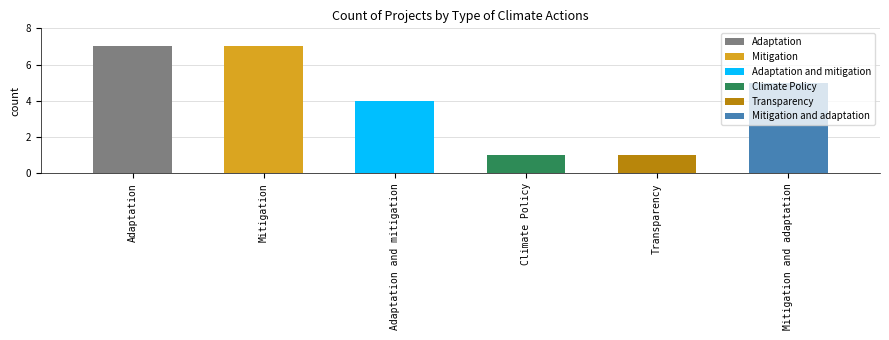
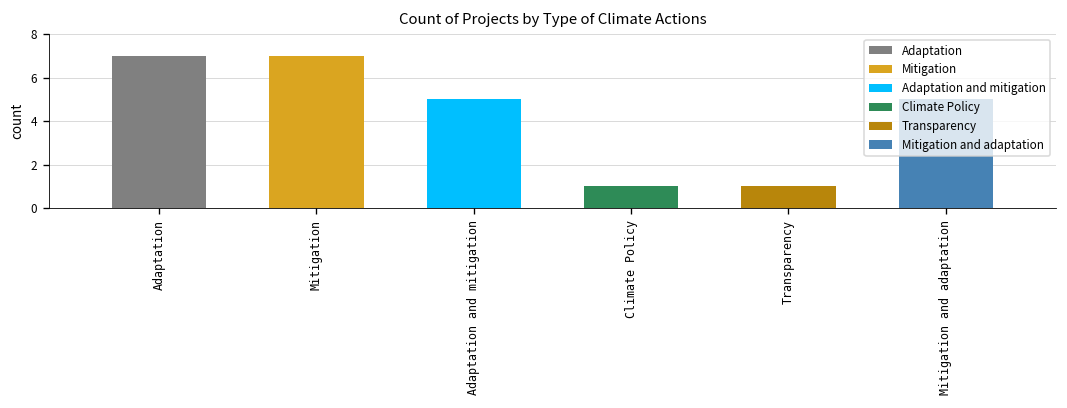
Adaptation and mitigation: 4 -> 5
